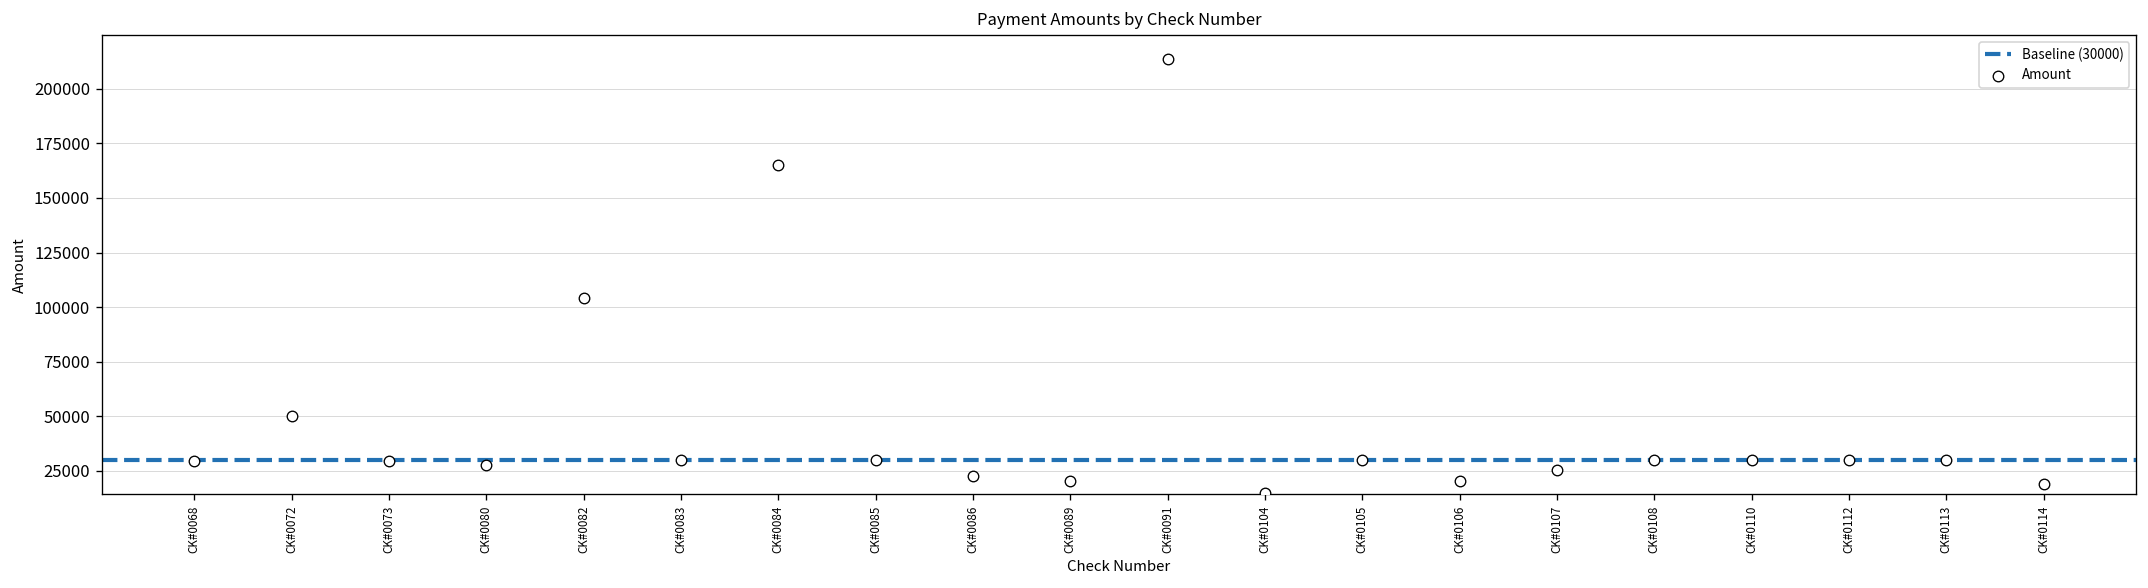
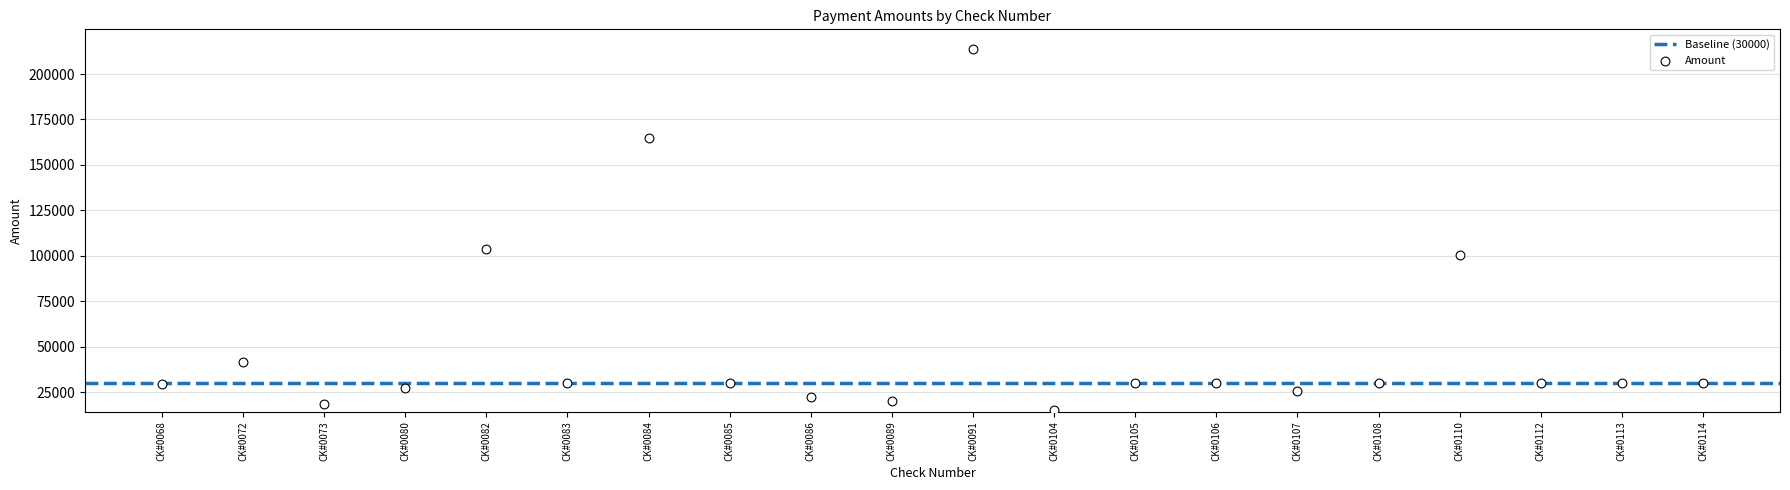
CK#0072: 50000 -> 42000
CK#0073: 30000 -> 18000
CK#0106: 20000 -> 30000
CK#0110: 30000 -> 101000
CK#0114: 19000 -> 30000
